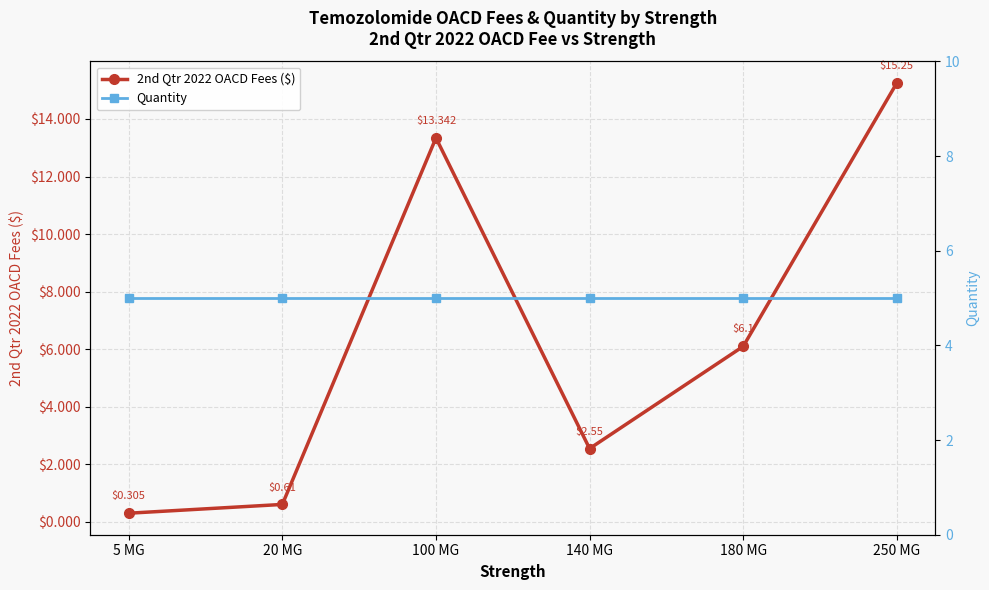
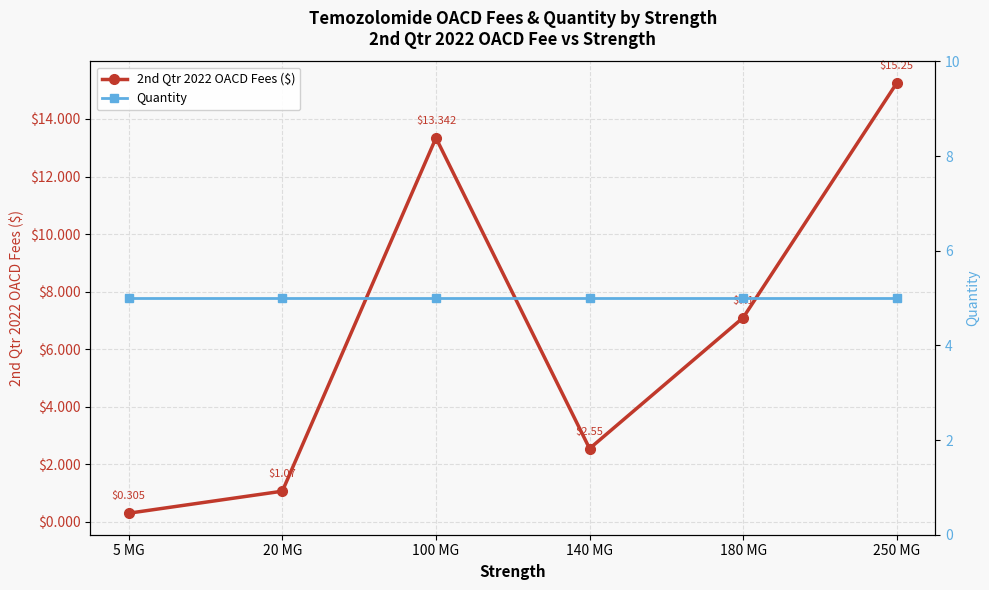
2nd Qtr 2022 OACD Fees ($), 20 MG: $0.61 -> $1.07
2nd Qtr 2022 OACD Fees ($), 180 MG: $6.1 -> $7.1
